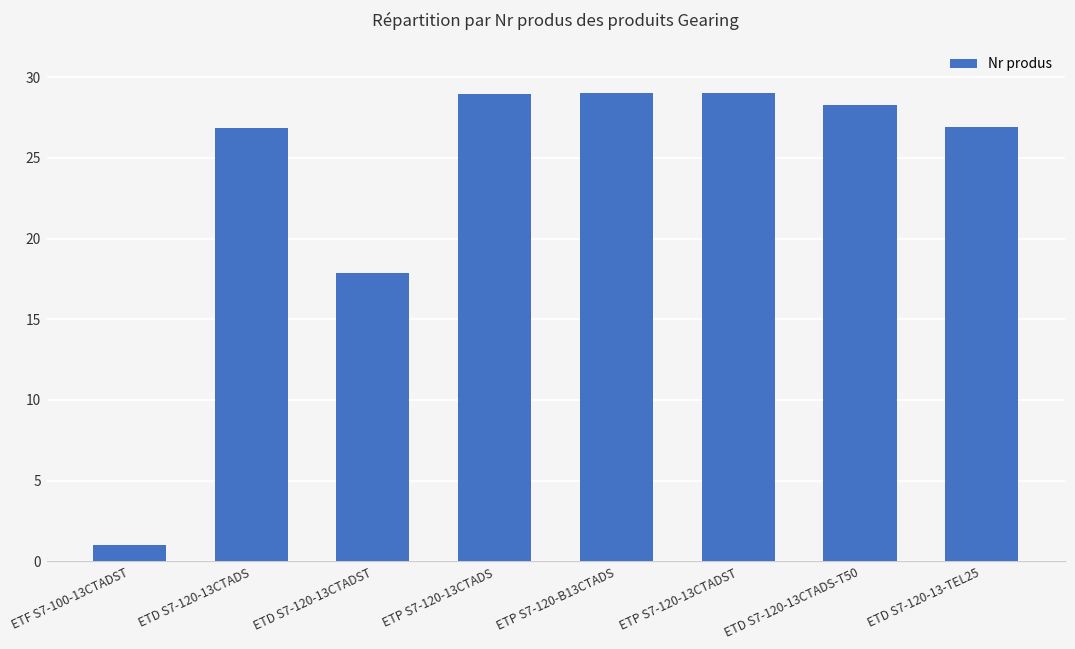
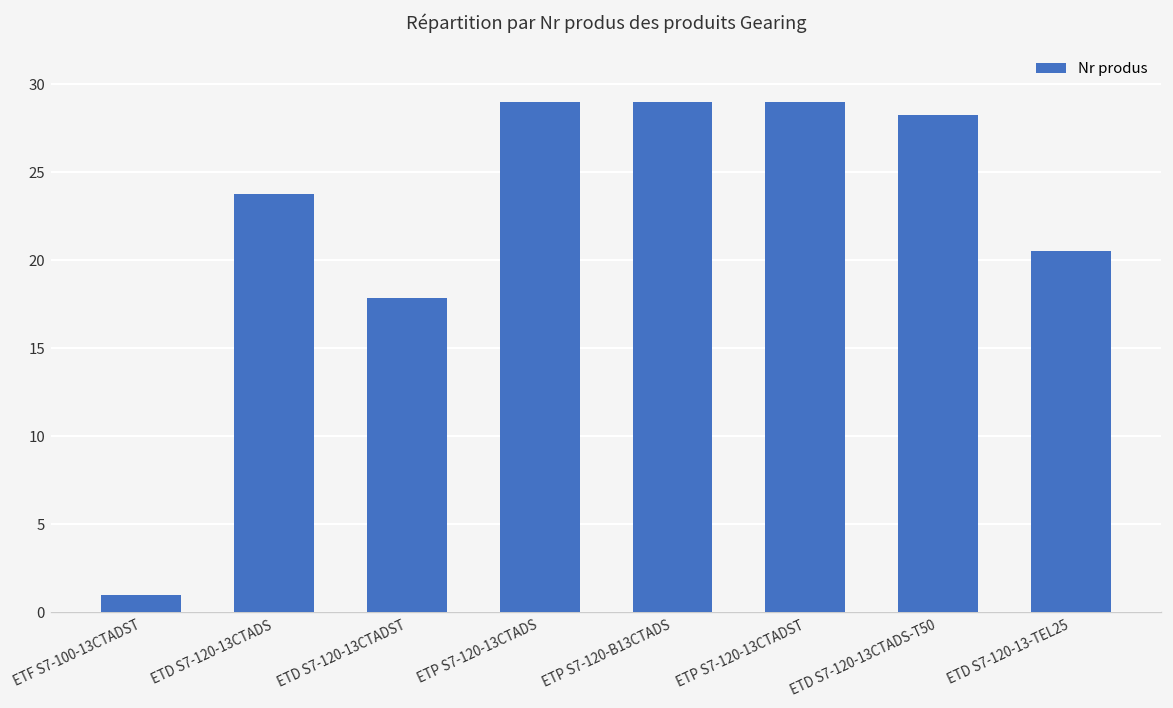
ETD S7-120-13CTADS: 26.9 -> 23.8
ETD S7-120-13-TEL25: 26.9 -> 20.5
